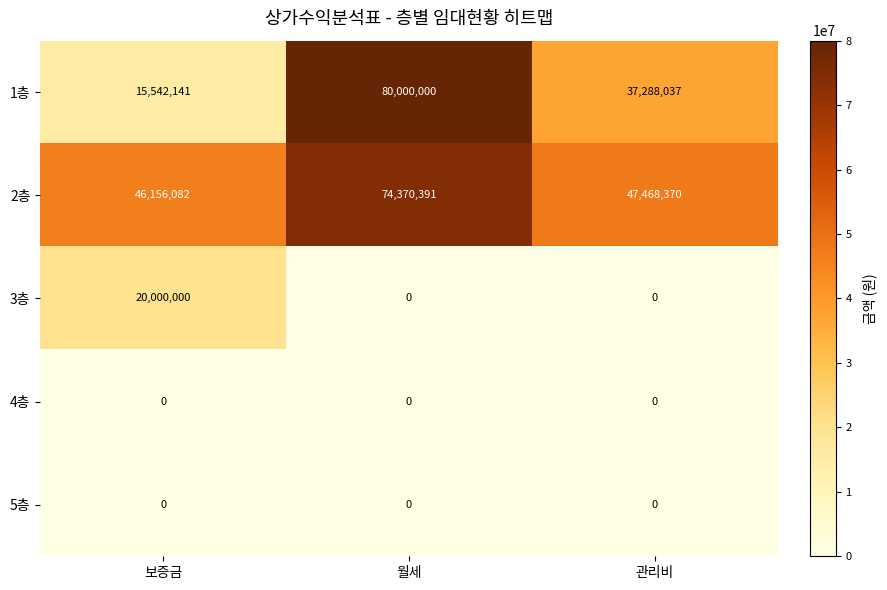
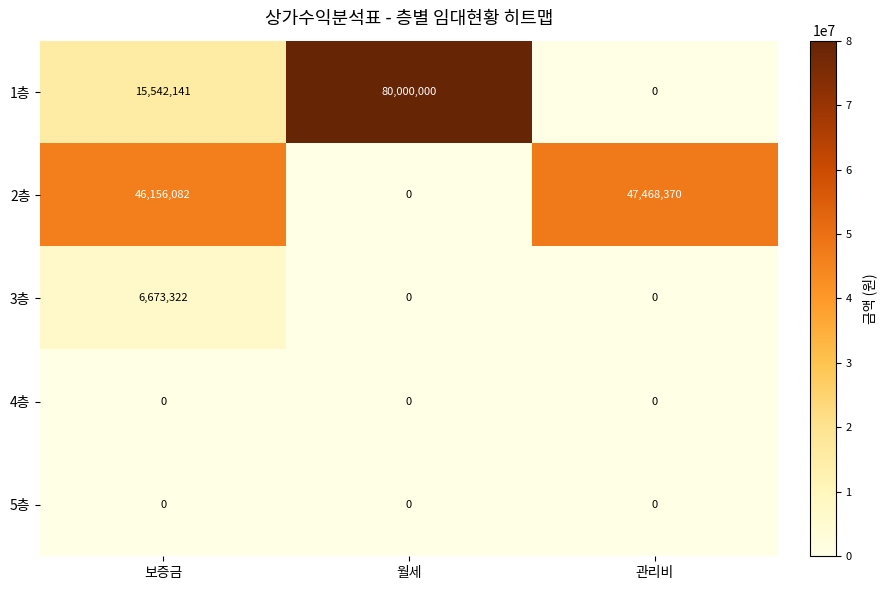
1층, 관리비: 37,288,037 -> 0
2층, 월세: 74,370,391 -> 0
3층, 보증금: 20,000,000 -> 6,673,322
